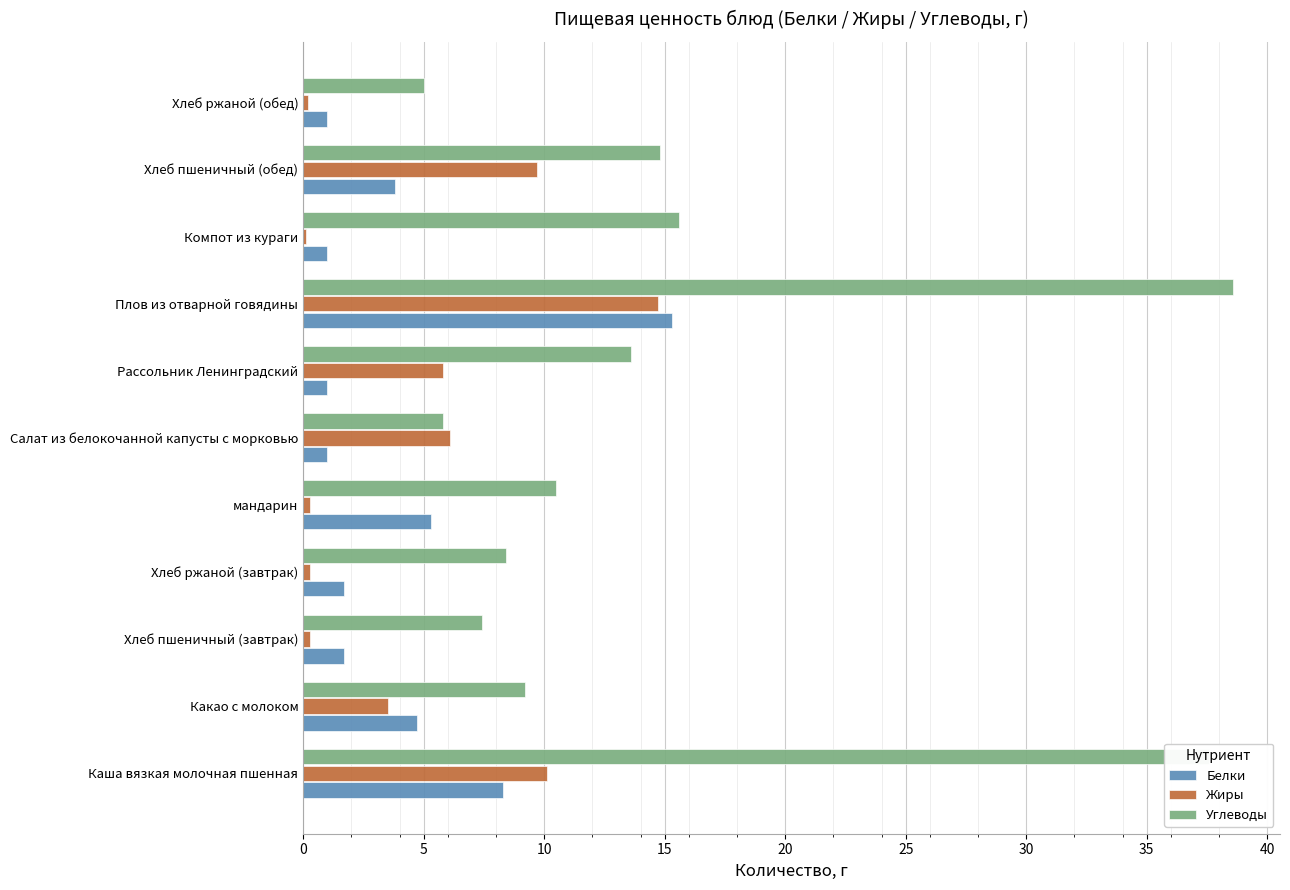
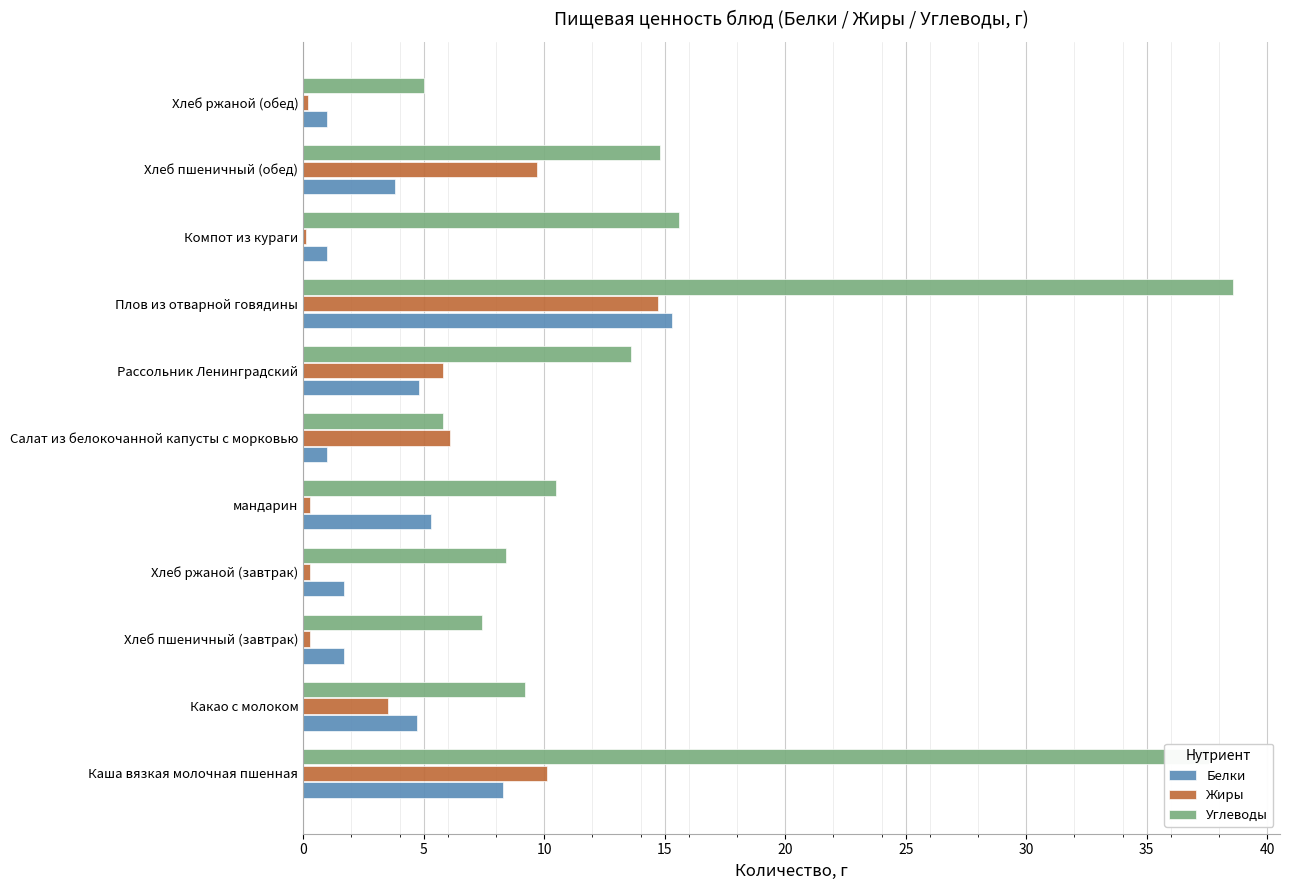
Белки, Рассольник Ленинградский: 1.0 -> 4.8
